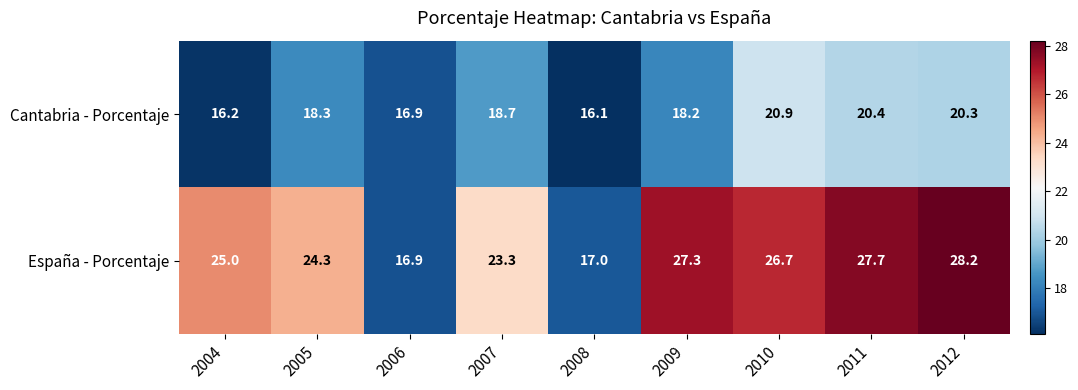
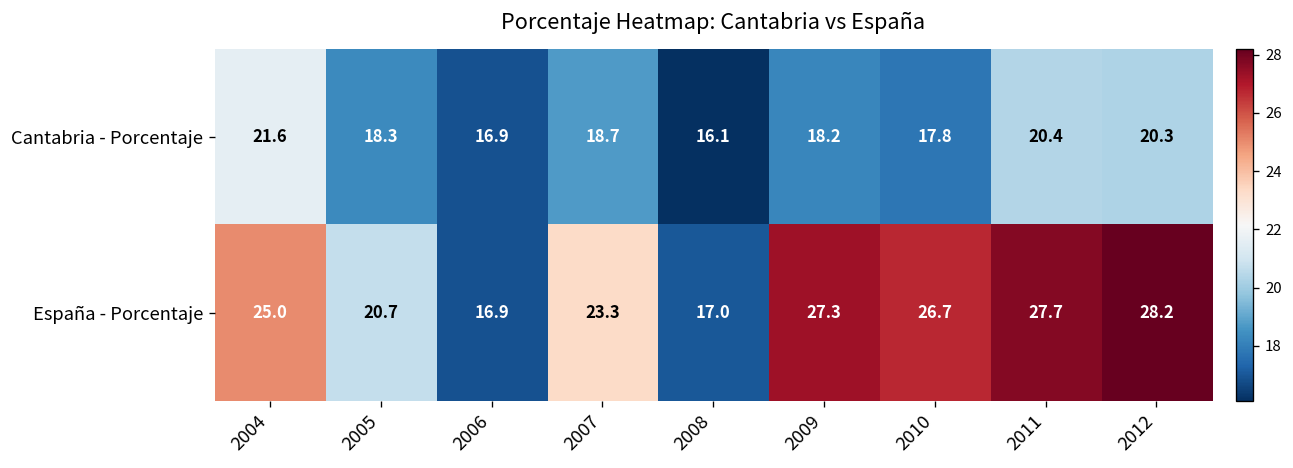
Cantabria - Porcentaje, 2004: 16.2 -> 21.6
Cantabria - Porcentaje, 2010: 20.9 -> 17.8
España - Porcentaje, 2005: 24.3 -> 20.7
